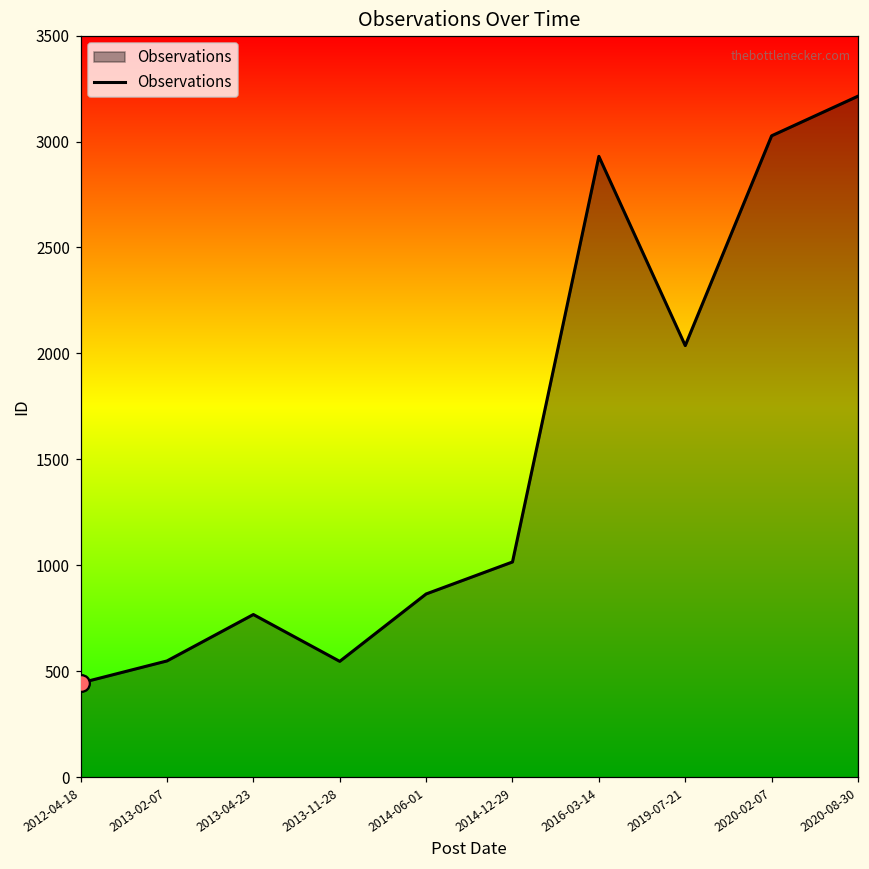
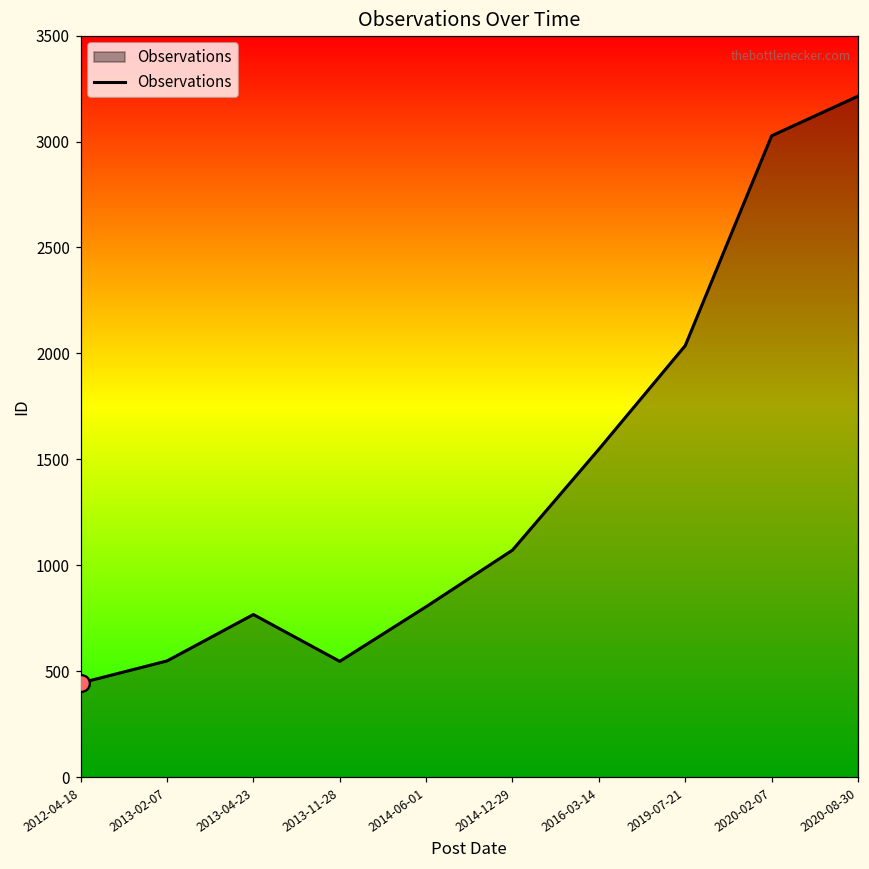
Observations, 2014-06-01: 870 -> 810
Observations, 2014-12-29: 1020 -> 1070
Observations, 2016-03-14: 2930 -> 1550
